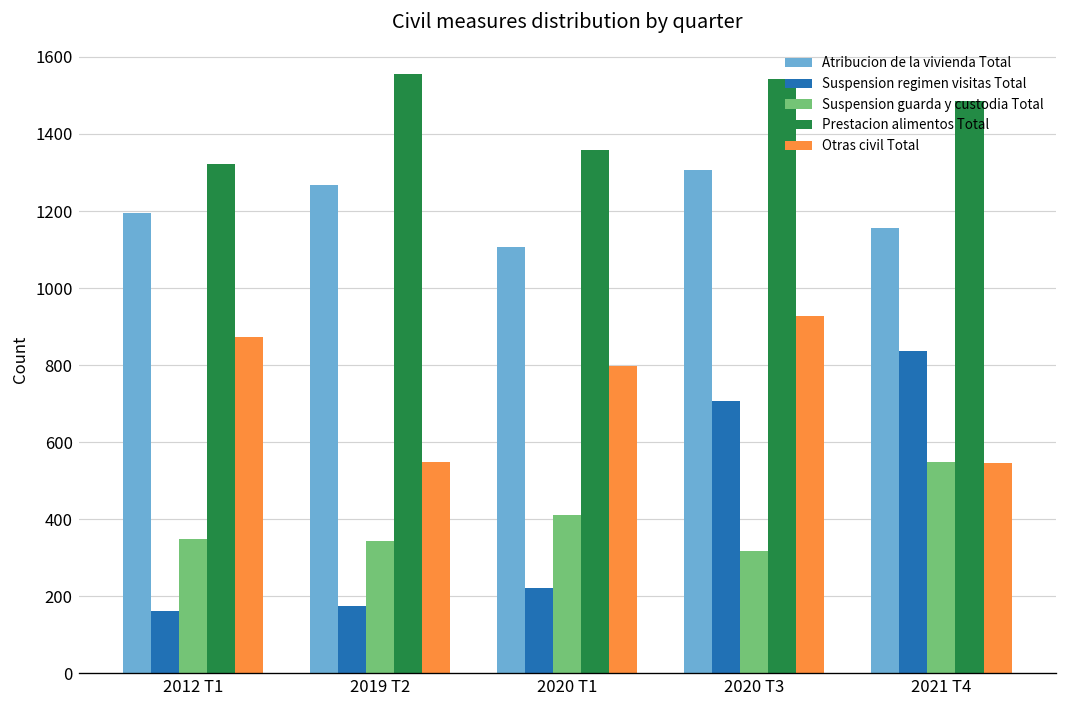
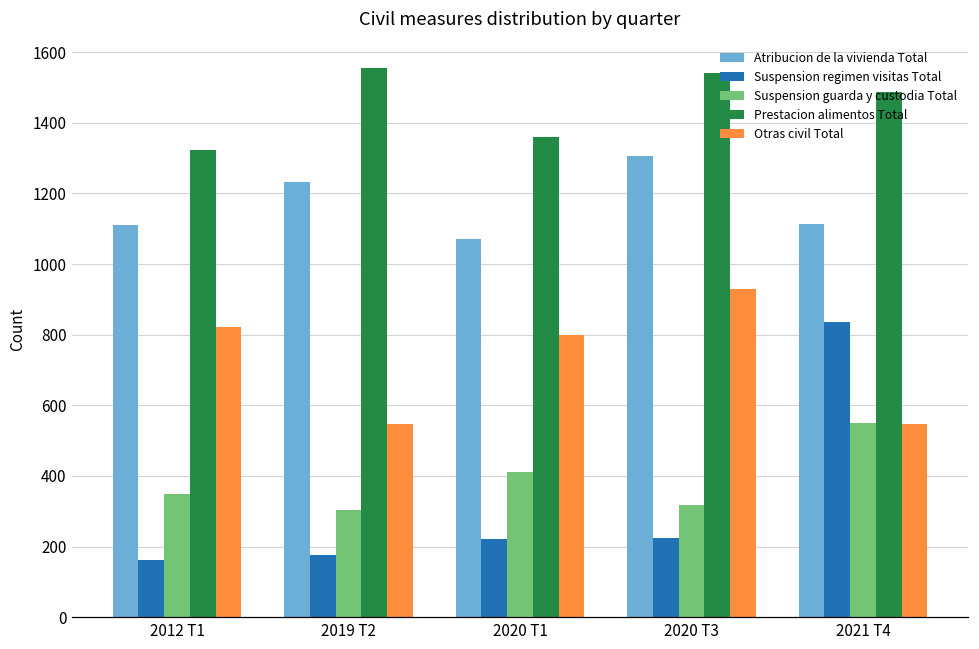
Atribucion de la vivienda Total, 2012 T1: 1200 -> 1110
Otras civil Total, 2012 T1: 870 -> 820
Atribucion de la vivienda Total, 2019 T2: 1270 -> 1230
Suspension guarda y custodia Total, 2019 T2: 340 -> 300
Atribucion de la vivienda Total, 2020 T1: 1110 -> 1070
Suspension regimen visitas Total, 2020 T3: 710 -> 220
Atribucion de la vivienda Total, 2021 T4: 1160 -> 1110
